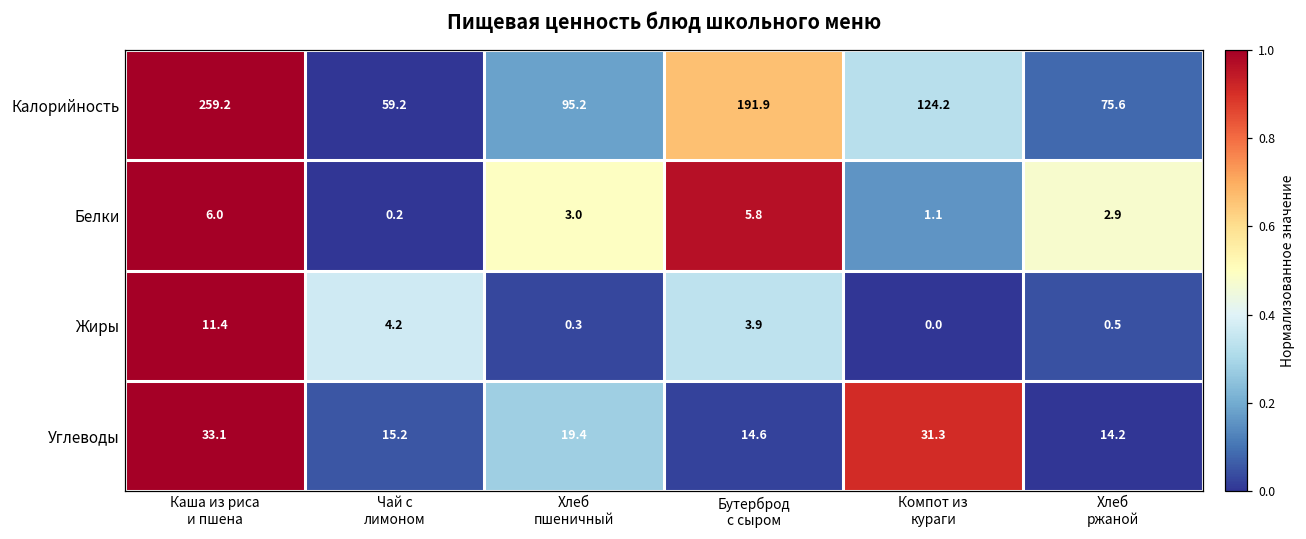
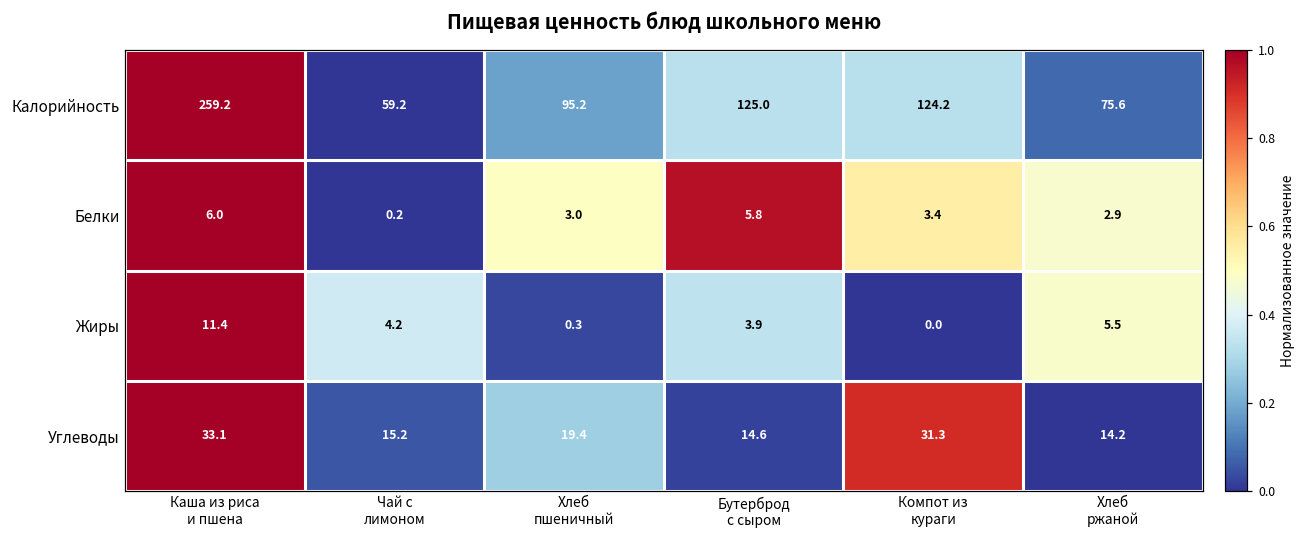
Калорийность, Бутерброд с сыром: 191.9 -> 125.0
Белки, Компот из кураги: 1.1 -> 3.4
Жиры, Хлеб ржаной: 0.5 -> 5.5
